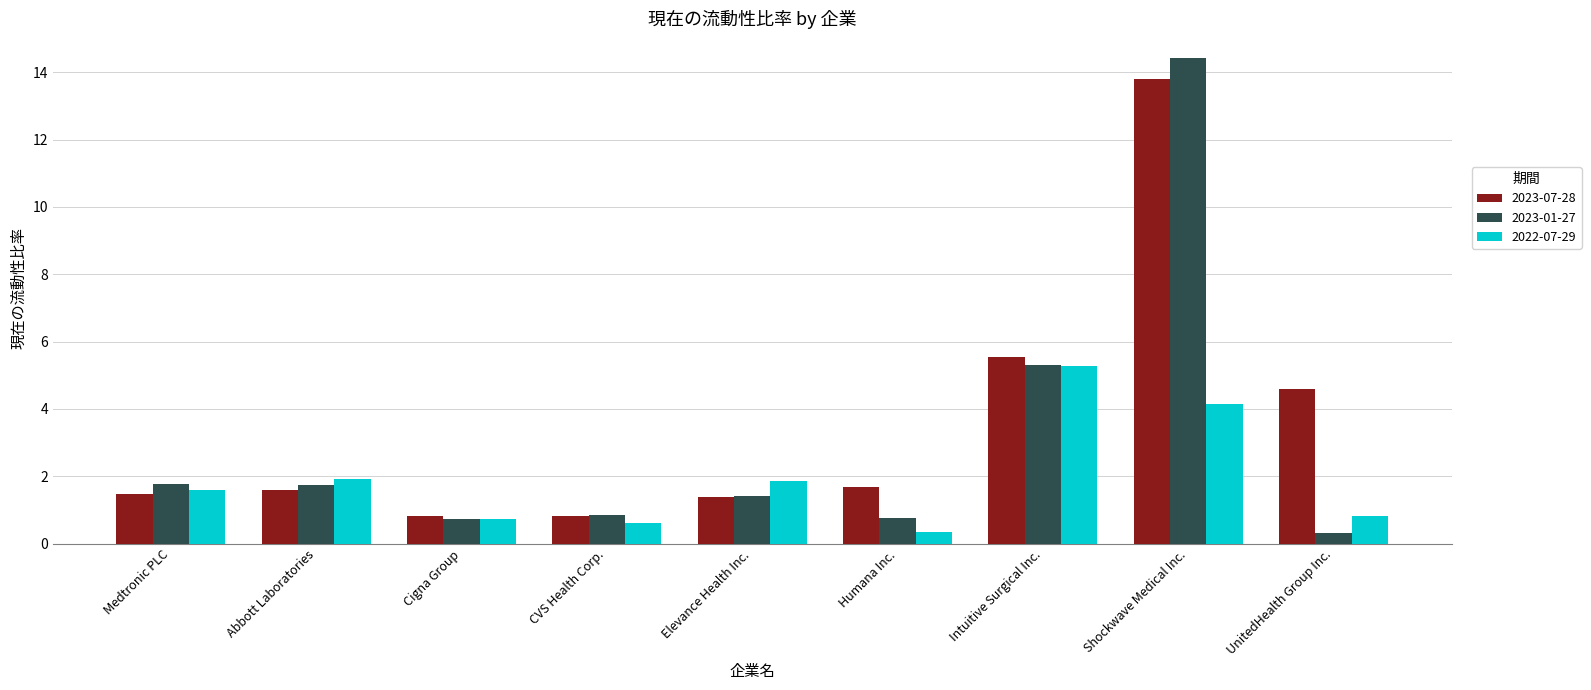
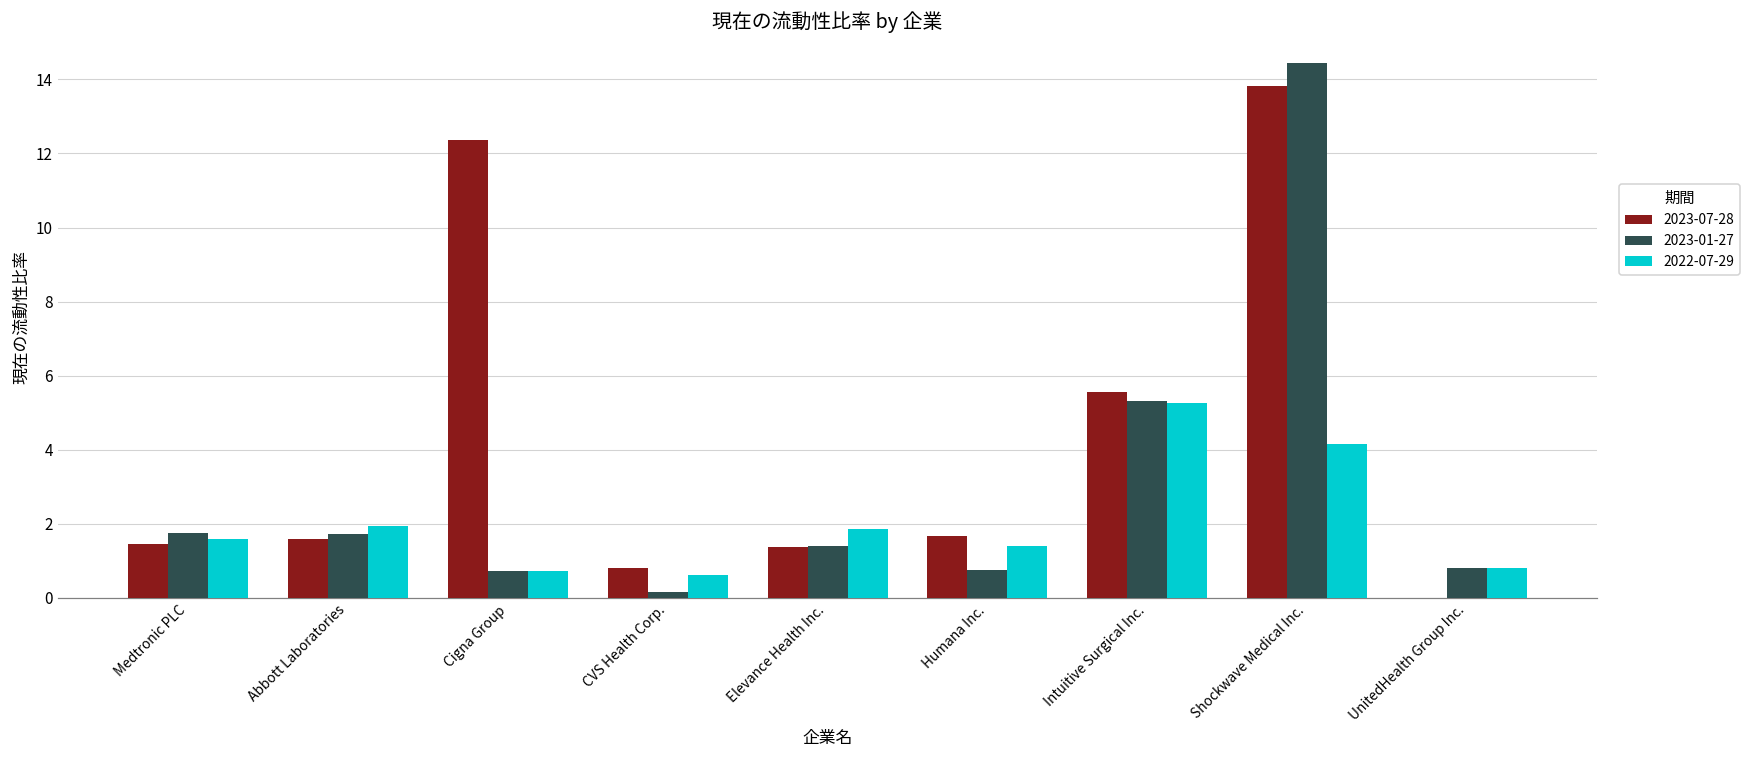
2023-07-28, Cigna Group: 0.8 -> 12.4
2023-01-27, CVS Health Corp.: 0.9 -> 0.2
2022-07-29, Humana Inc.: 0.3 -> 1.4
2023-07-28, UnitedHealth Group Inc.: 4.6 -> 0.0
2023-01-27, UnitedHealth Group Inc.: 0.3 -> 0.8
